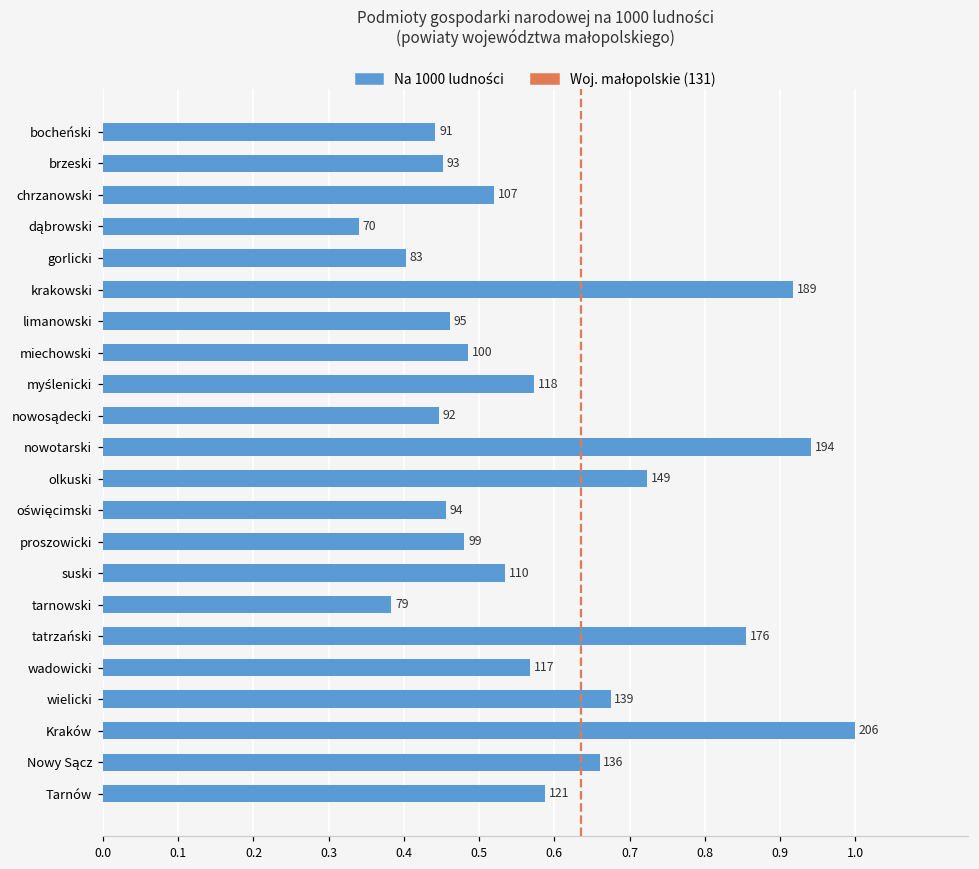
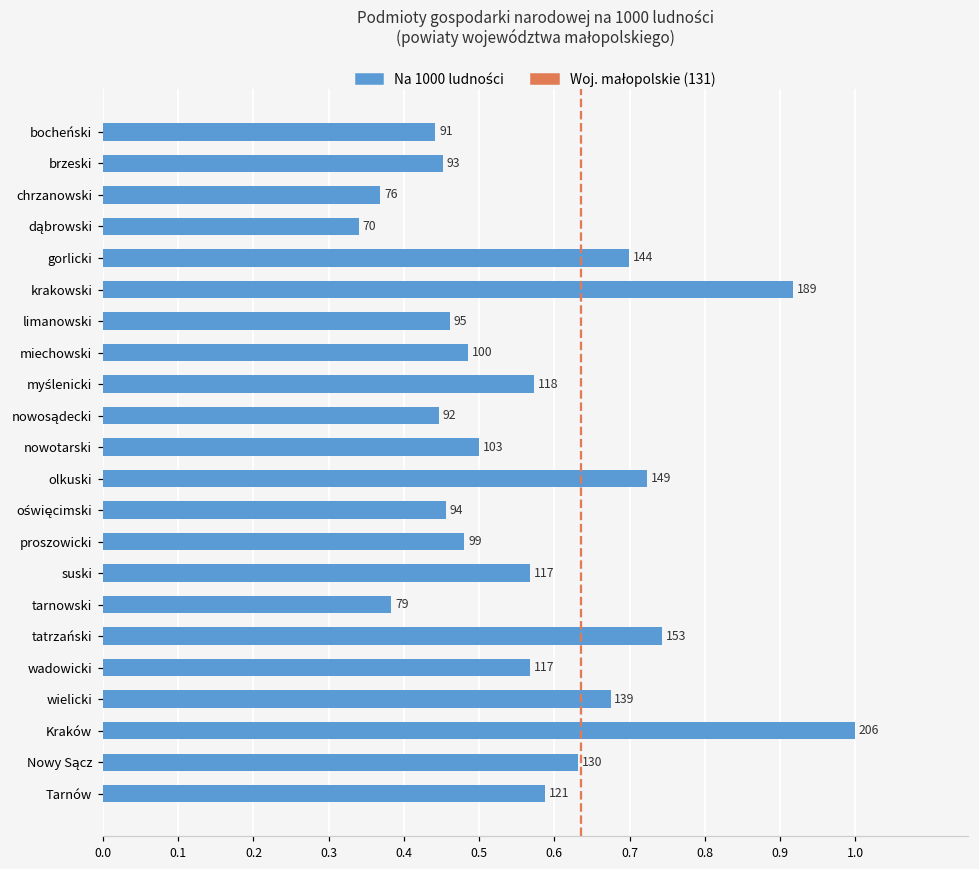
chrzanowski: 107 -> 76
gorlicki: 83 -> 144
nowotarski: 194 -> 103
suski: 110 -> 117
tatrzański: 176 -> 153
Nowy Sącz: 136 -> 130
